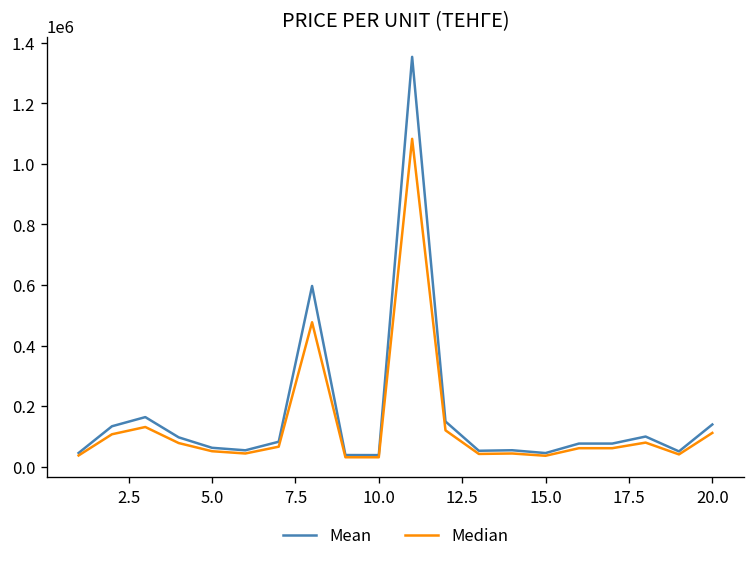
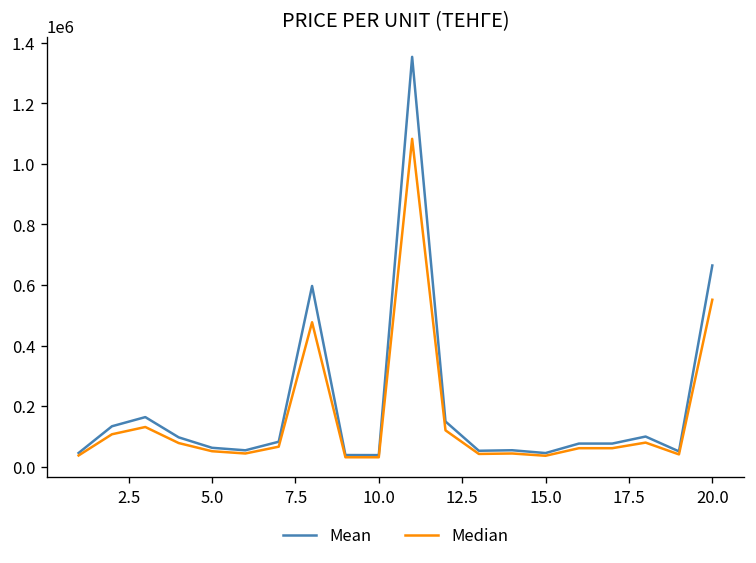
Mean, 20.0: 140000 -> 660000
Median, 20.0: 110000 -> 550000
